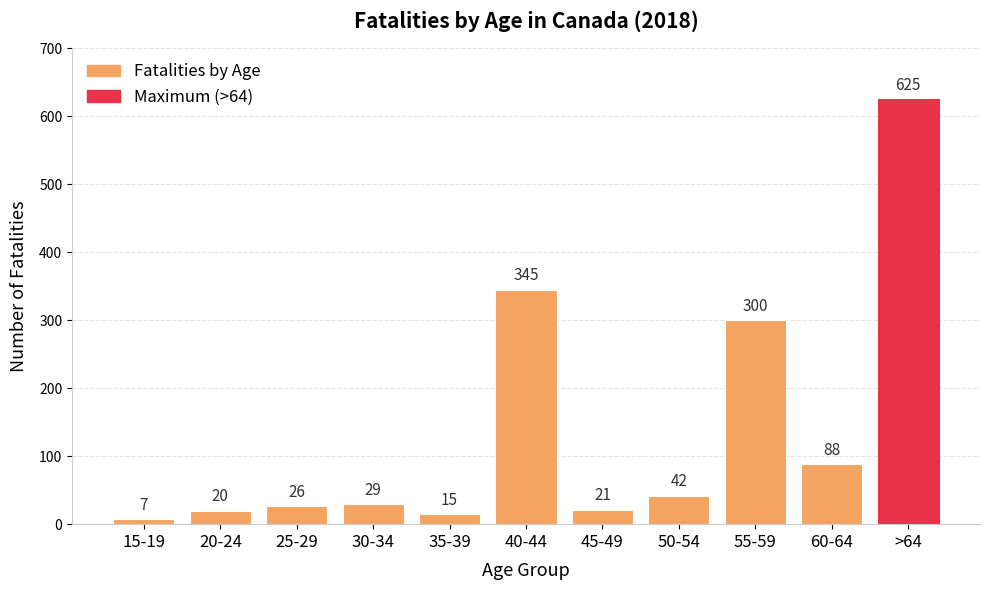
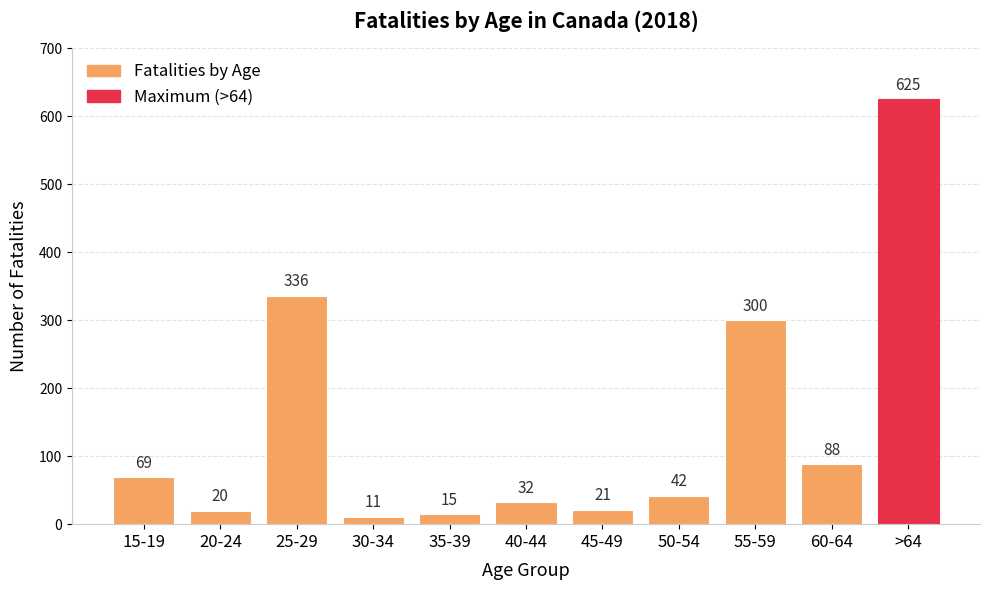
15-19: 7 -> 69
25-29: 26 -> 336
30-34: 29 -> 11
40-44: 345 -> 32
